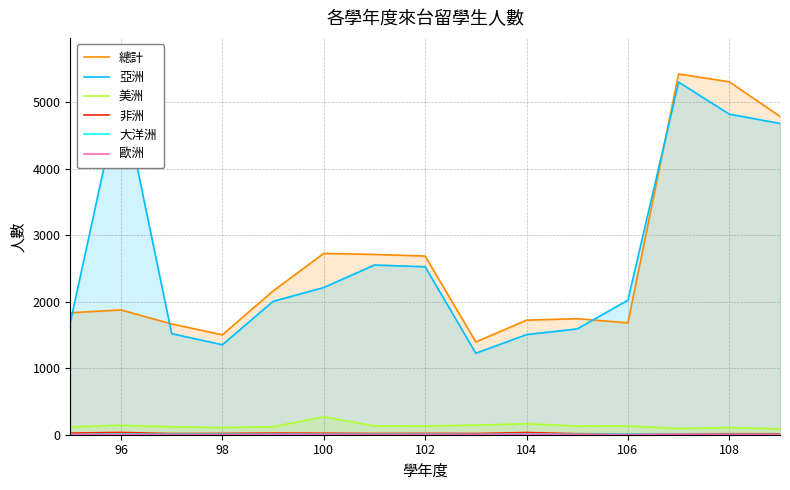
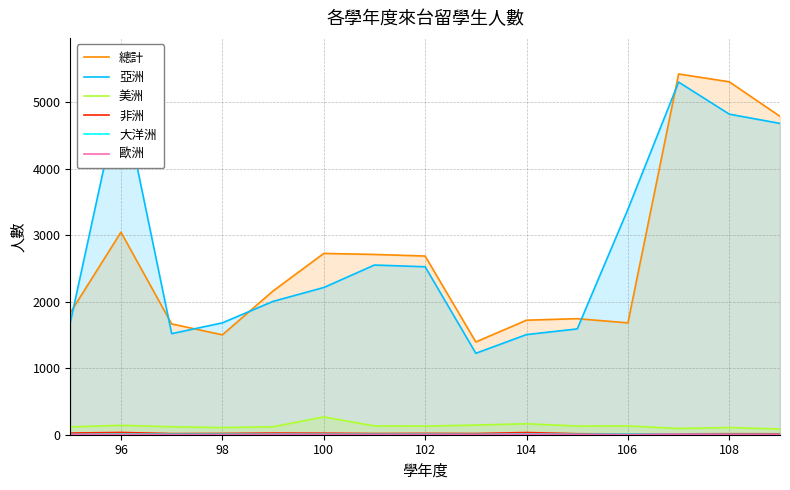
總計, 96: 1900 -> 3000
亞洲, 98: 1400 -> 1700
亞洲, 106: 2000 -> 3400
